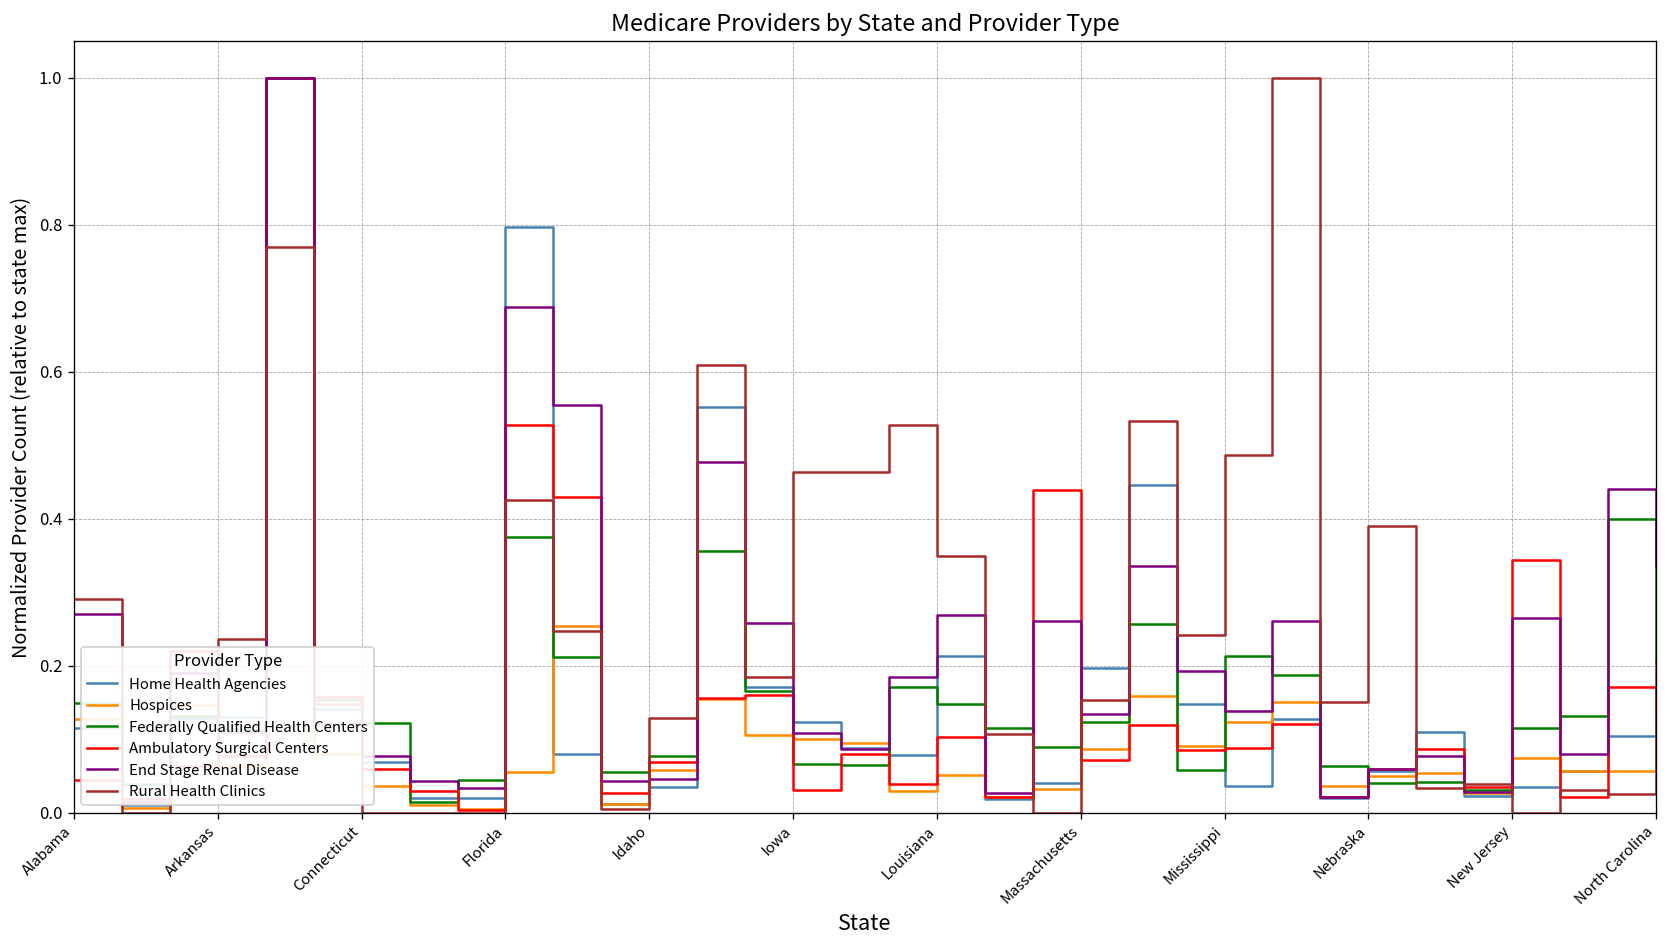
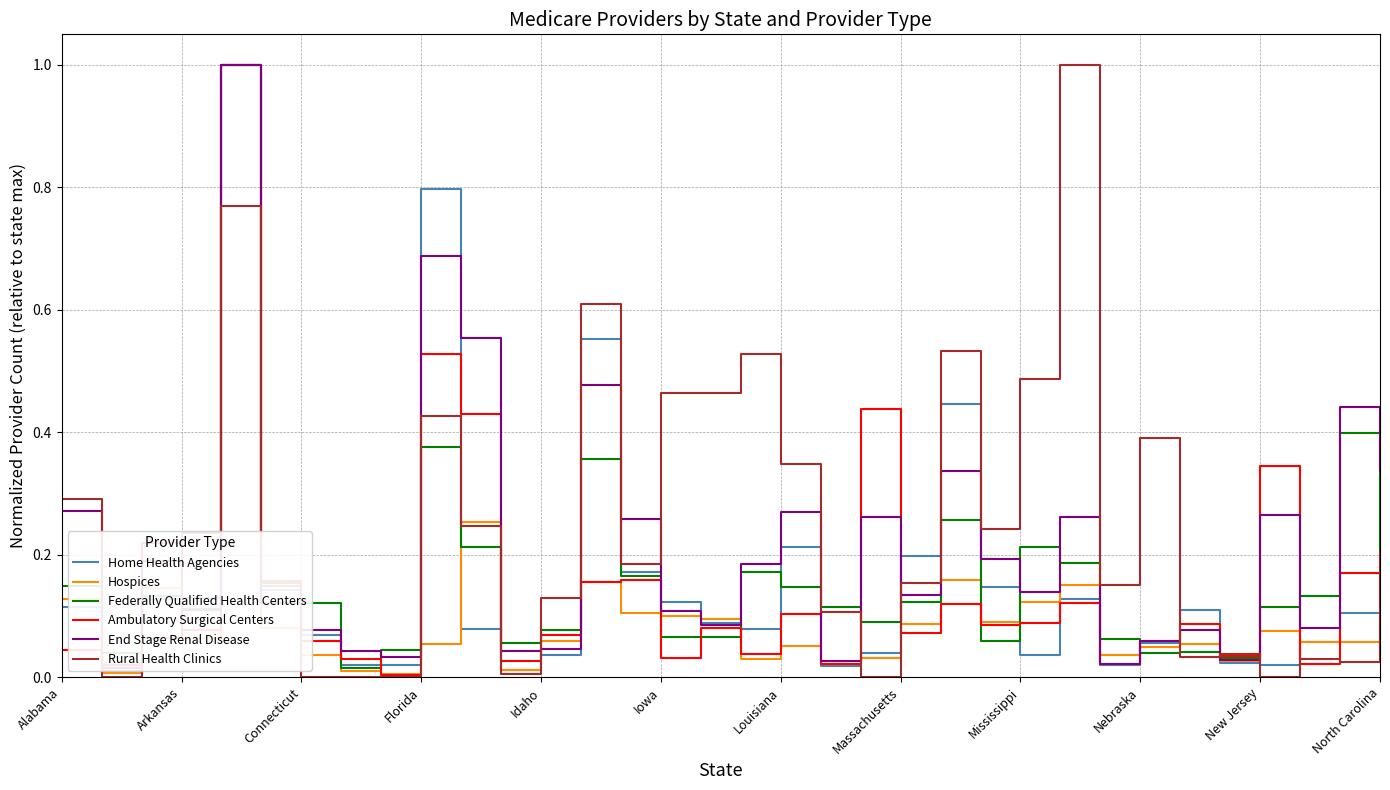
Home Health Agencies, New Jersey: 0.04 -> 0.02
